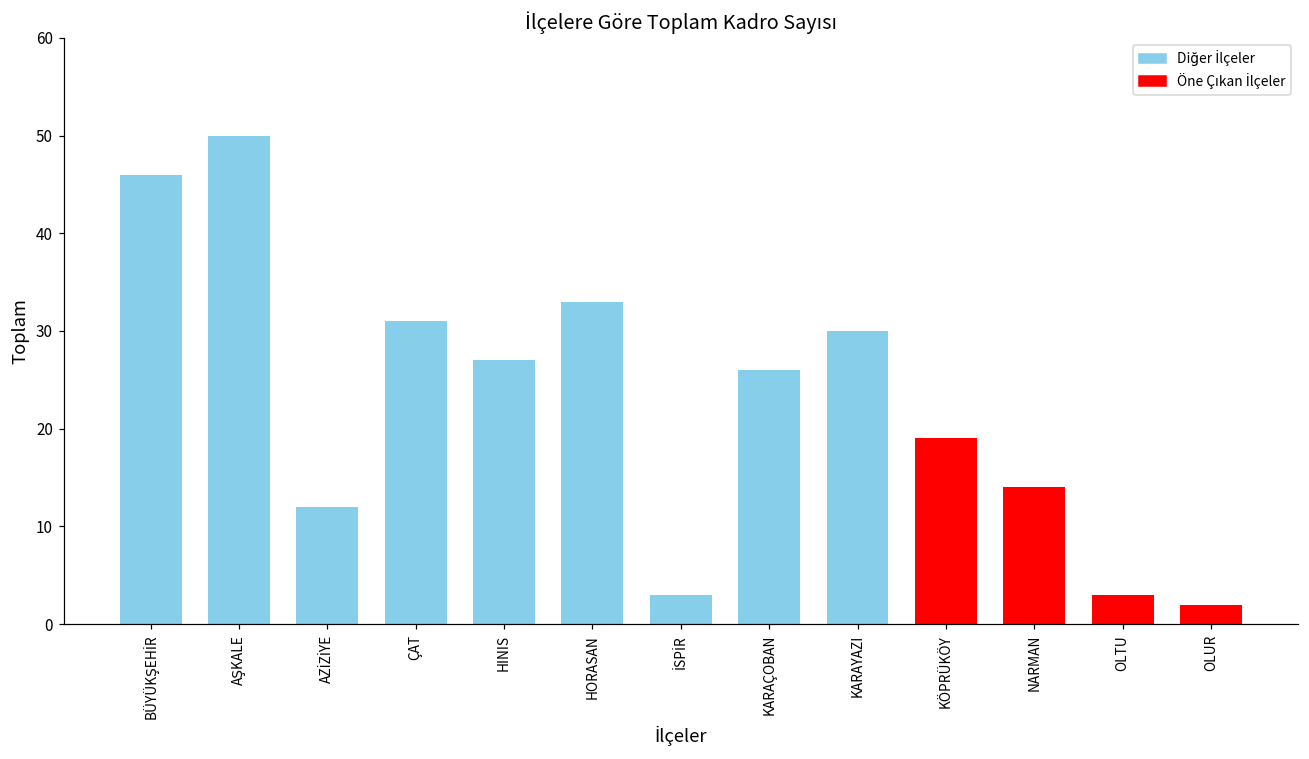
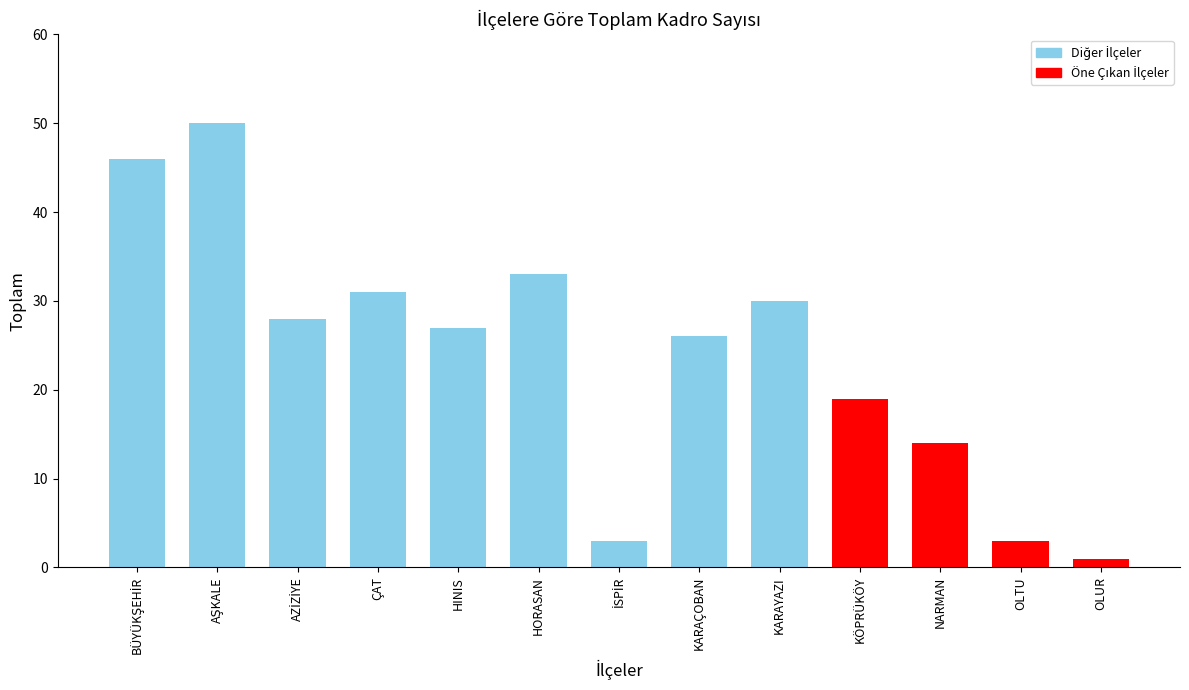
AZİZİYE: 12 -> 28
OLUR: 2 -> 1
